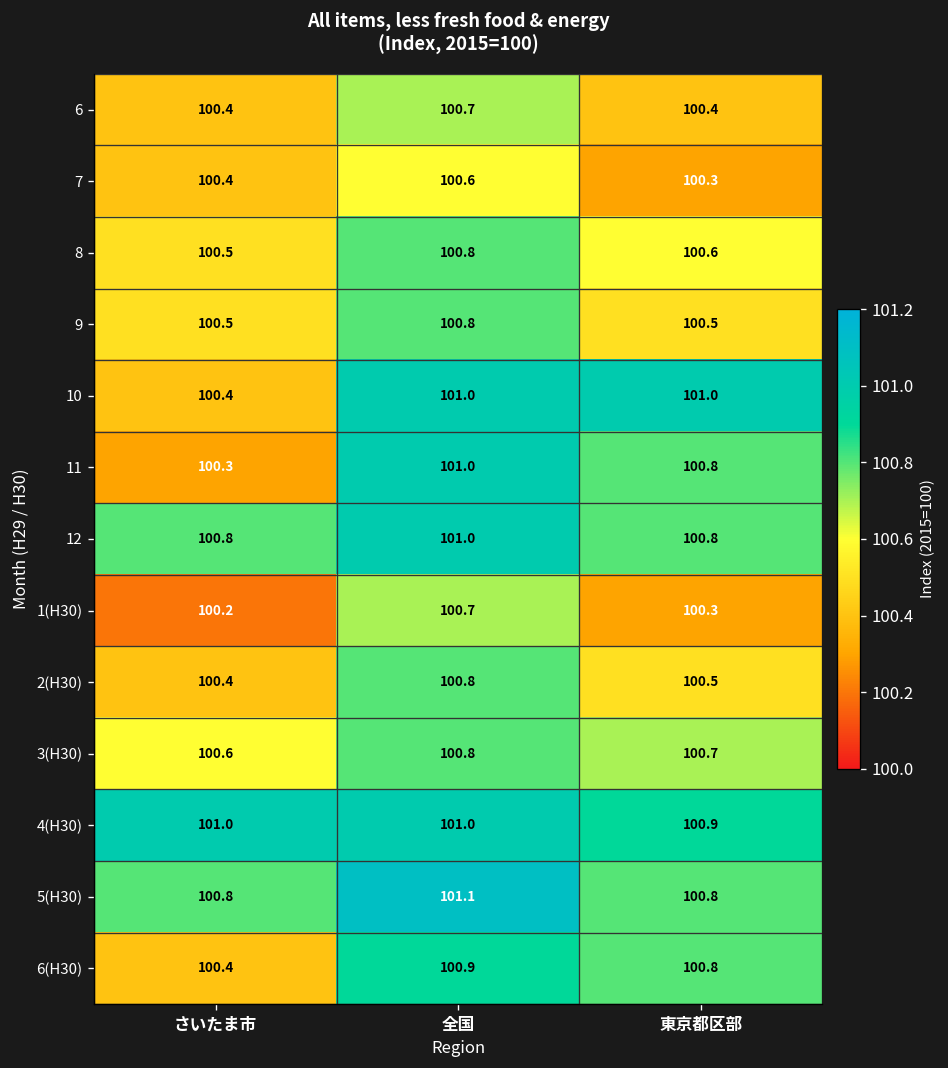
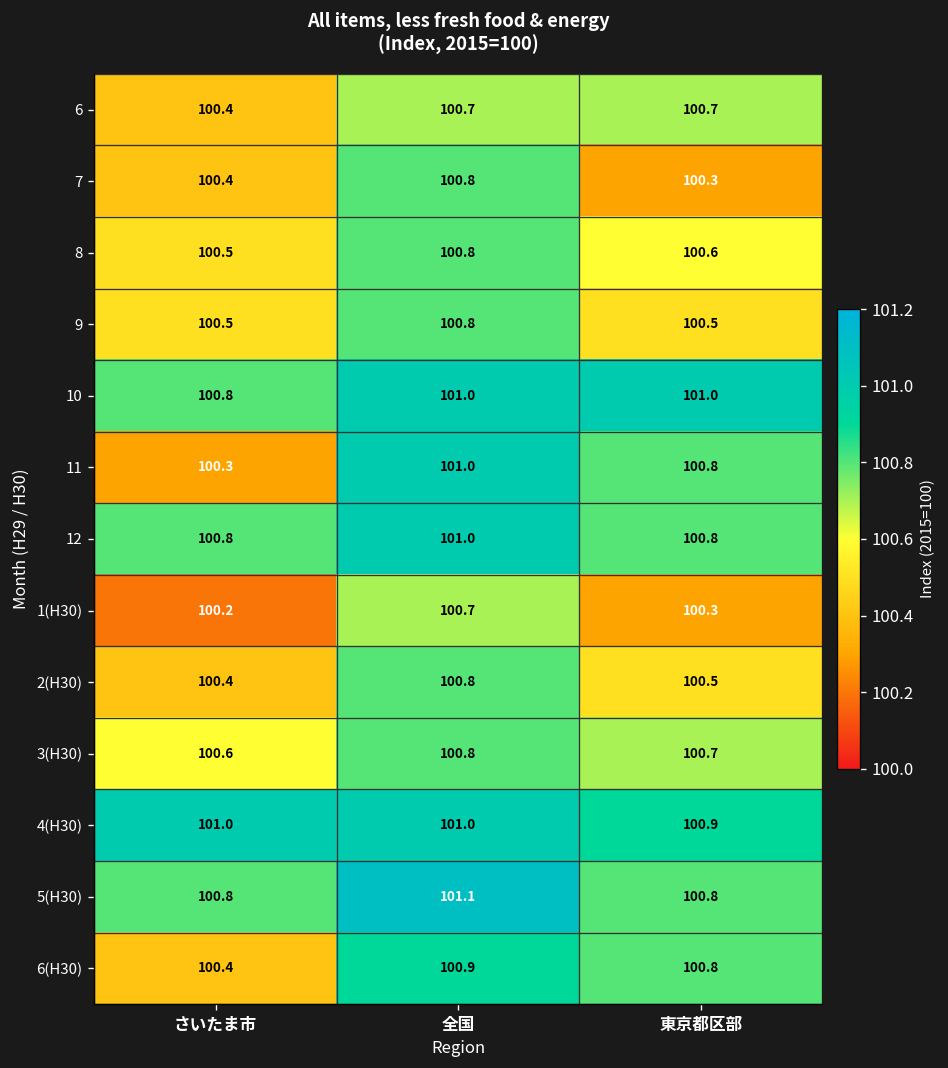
6, 東京都区部: 100.4 -> 100.7
7, 全国: 100.6 -> 100.8
10, さいたま市: 100.4 -> 100.8
